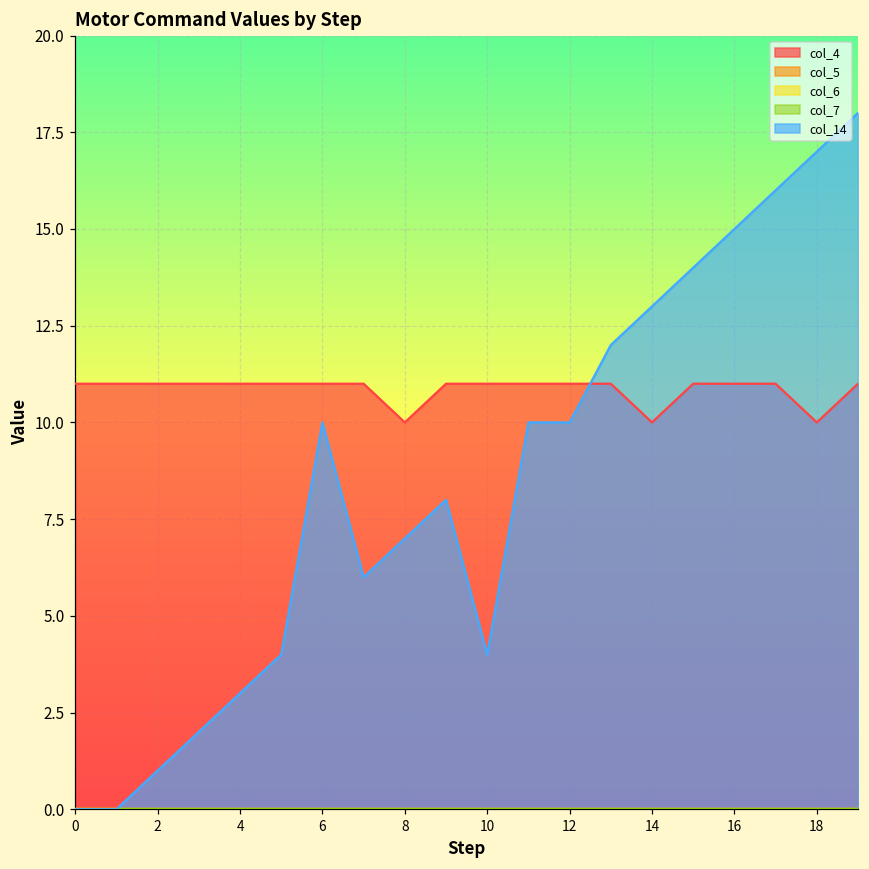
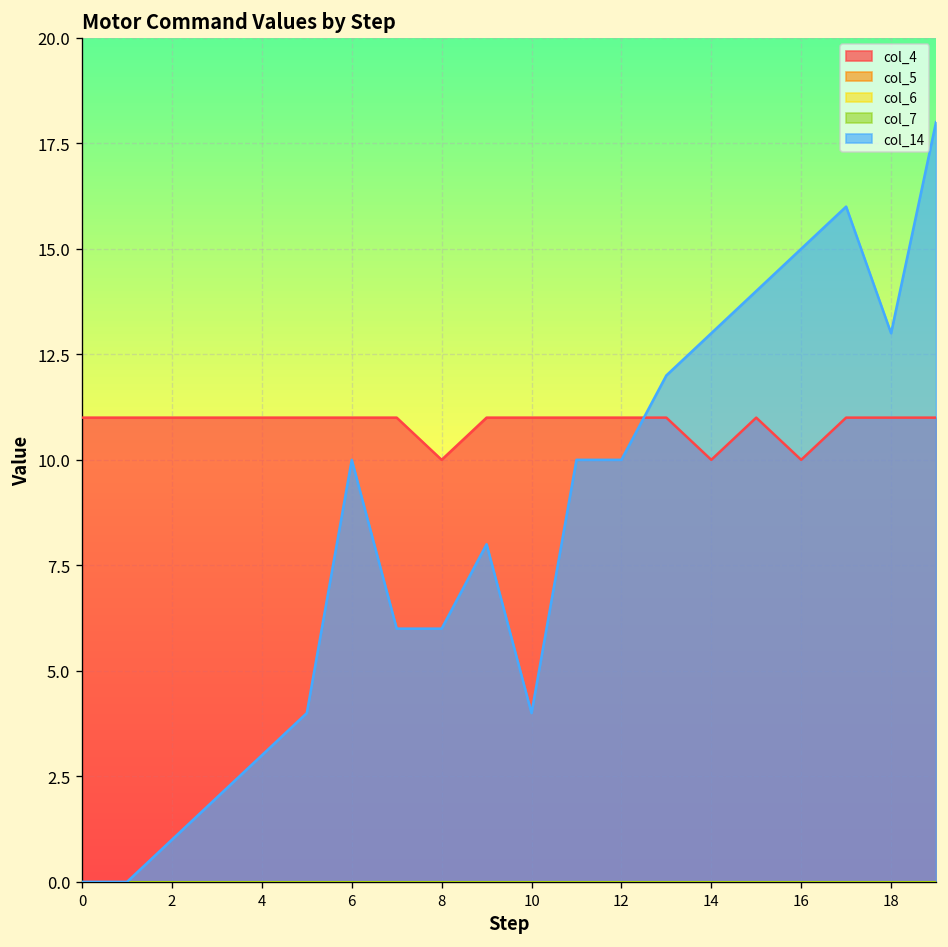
col_14, 8: 7 -> 6
col_4, 16: 11 -> 10
col_4, 18: 10 -> 11
col_14, 18: 17 -> 13
